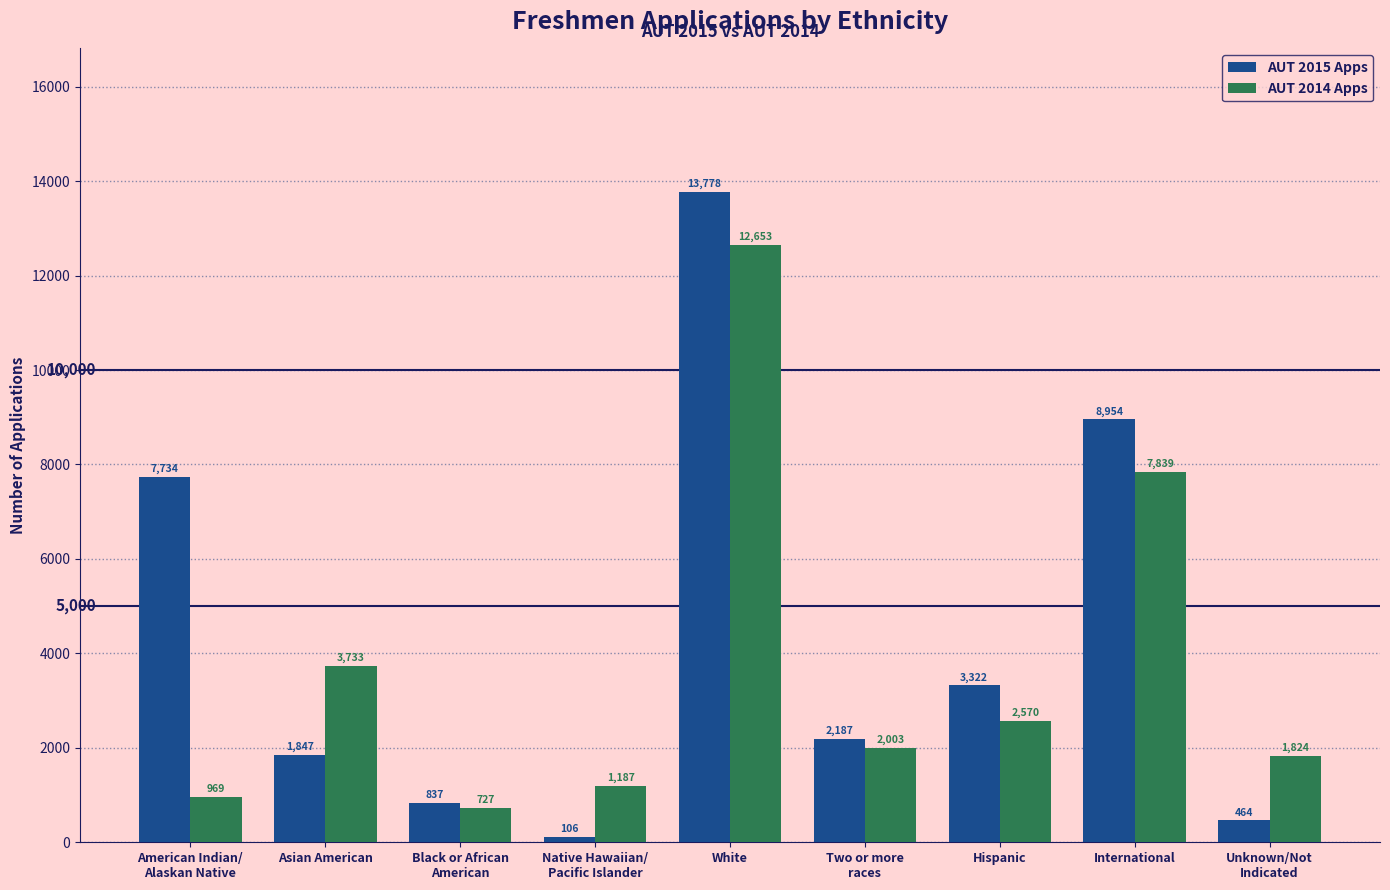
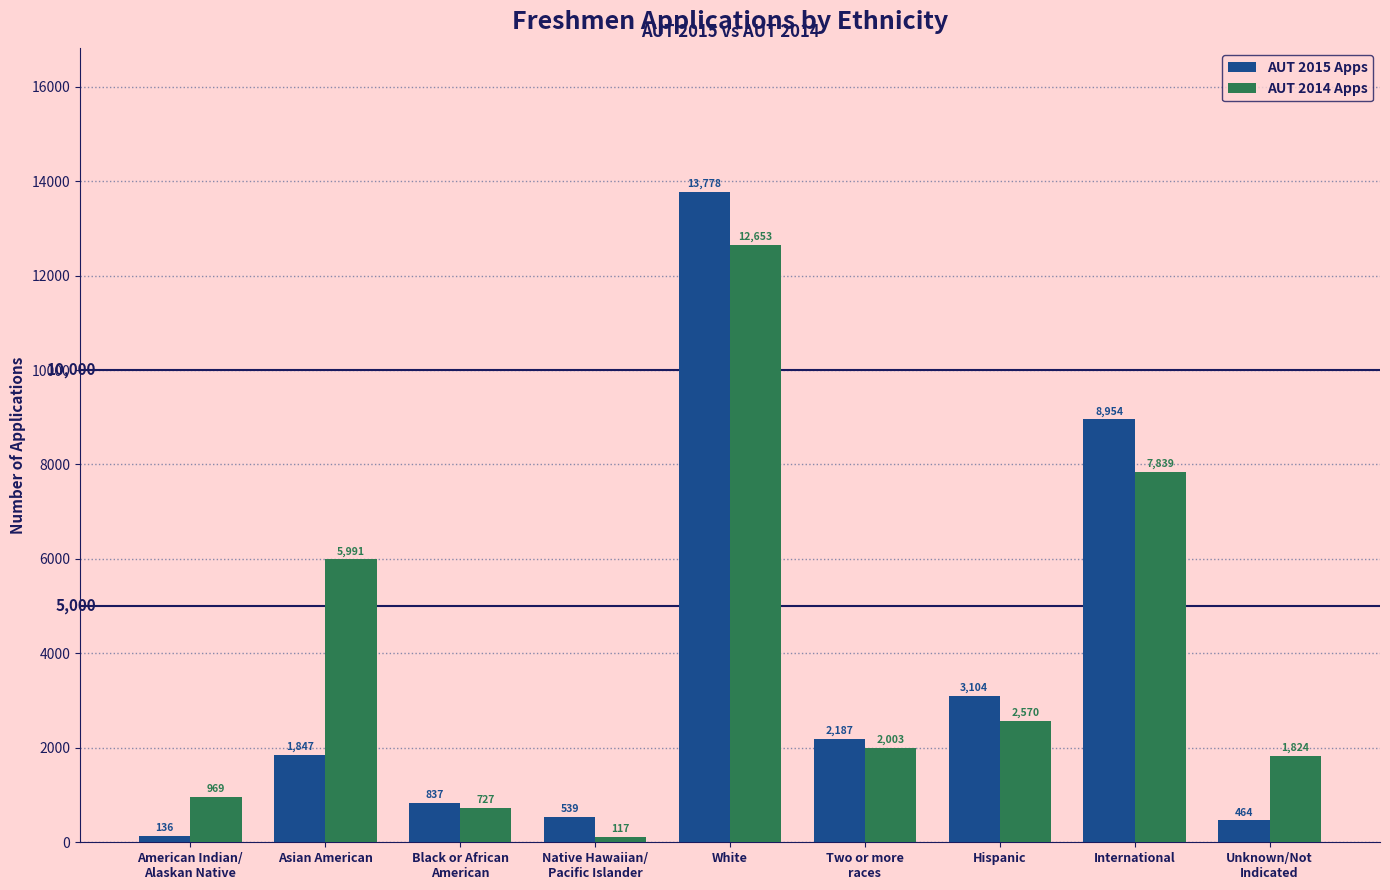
AUT 2015 Apps, American Indian/ Alaskan Native: 7,734 -> 136
AUT 2014 Apps, Asian American: 3,733 -> 5,991
AUT 2015 Apps, Native Hawaiian/ Pacific Islander: 106 -> 539
AUT 2014 Apps, Native Hawaiian/ Pacific Islander: 1,187 -> 117
AUT 2015 Apps, Hispanic: 3,322 -> 3,104
